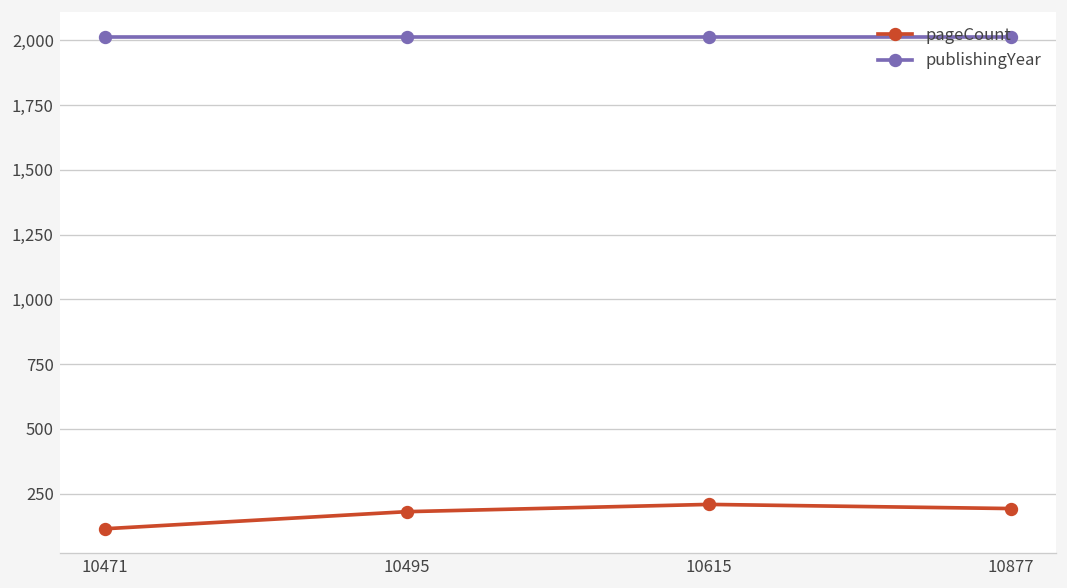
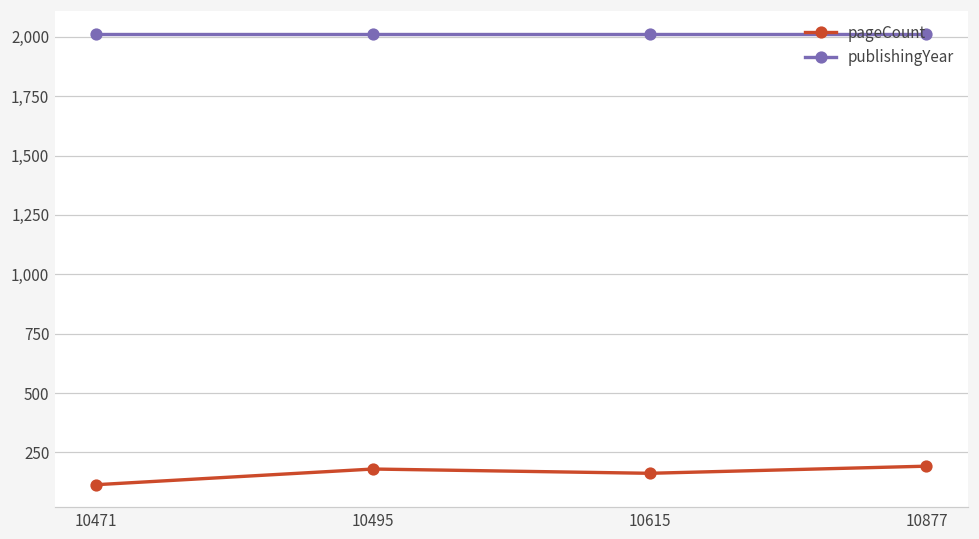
pageCount, 10615: 210 -> 160
